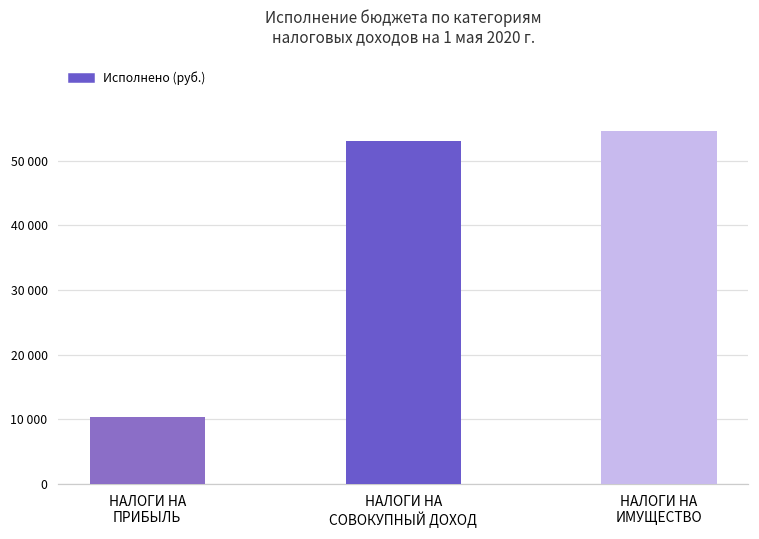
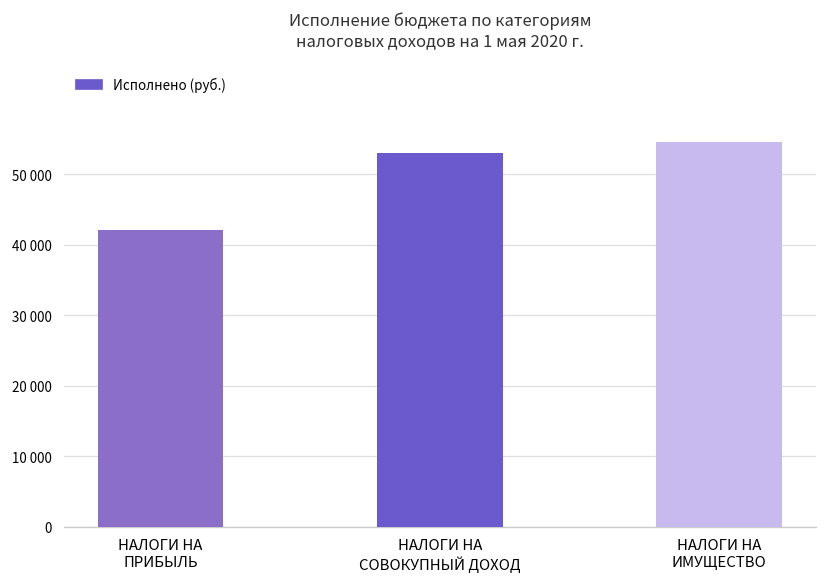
НАЛОГИ НА ПРИБЫЛЬ: 10000 -> 42000
